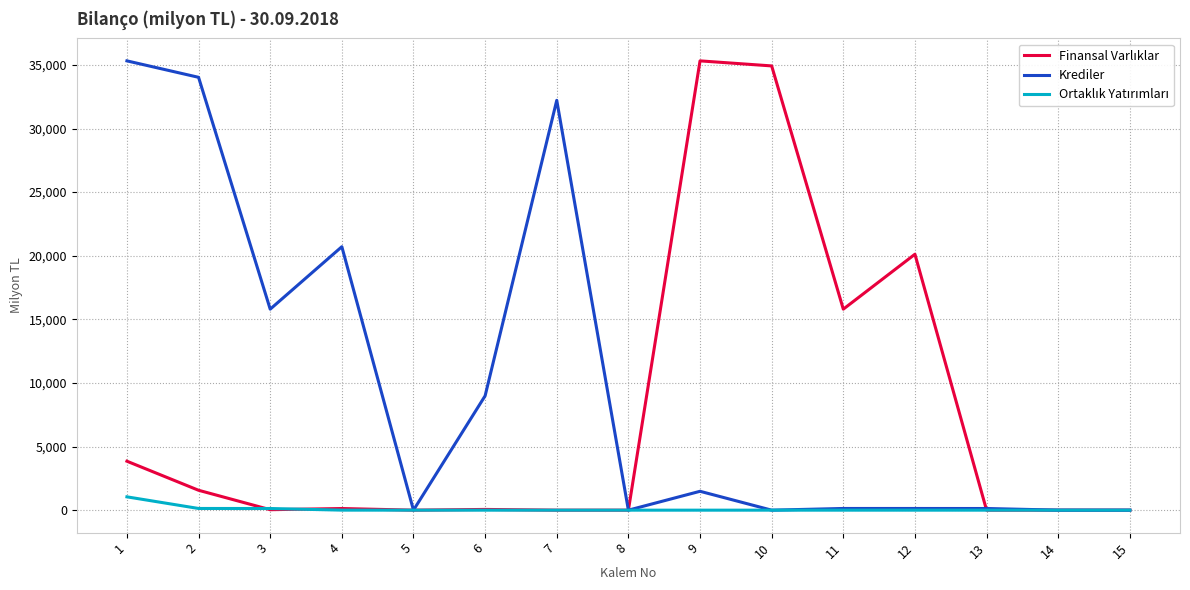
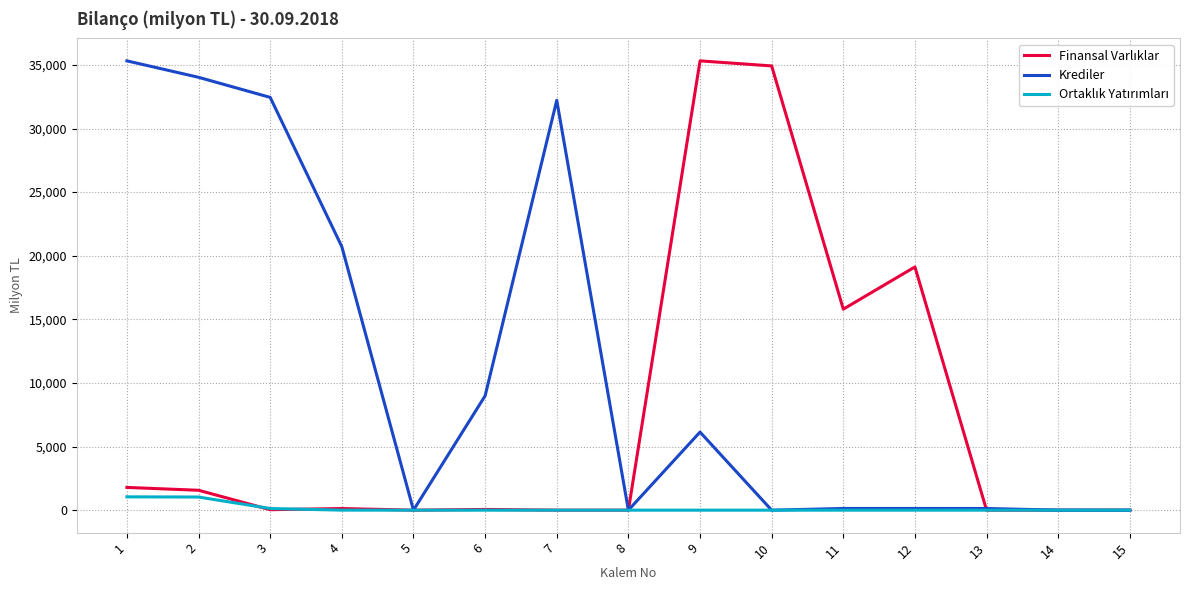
Finansal Varlıklar, 1: 3,800 -> 1,800
Ortaklık Yatırımları, 2: 100 -> 1,000
Krediler, 3: 15,800 -> 32,400
Krediler, 9: 1,500 -> 6,100
Finansal Varlıklar, 12: 20,100 -> 19,100
